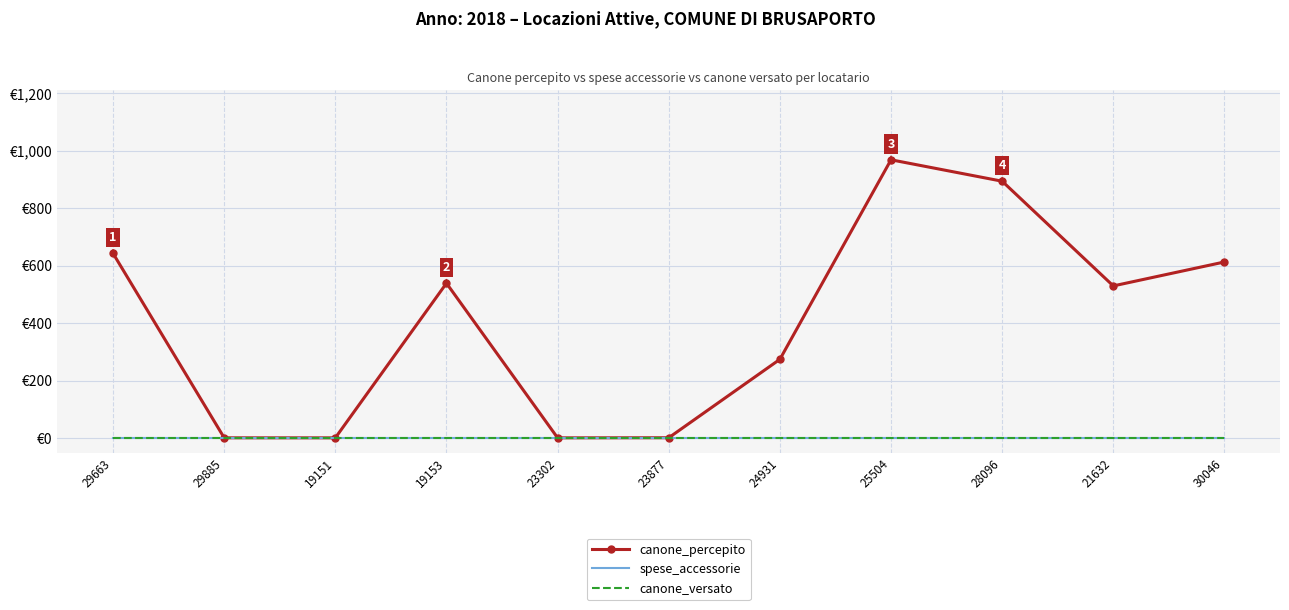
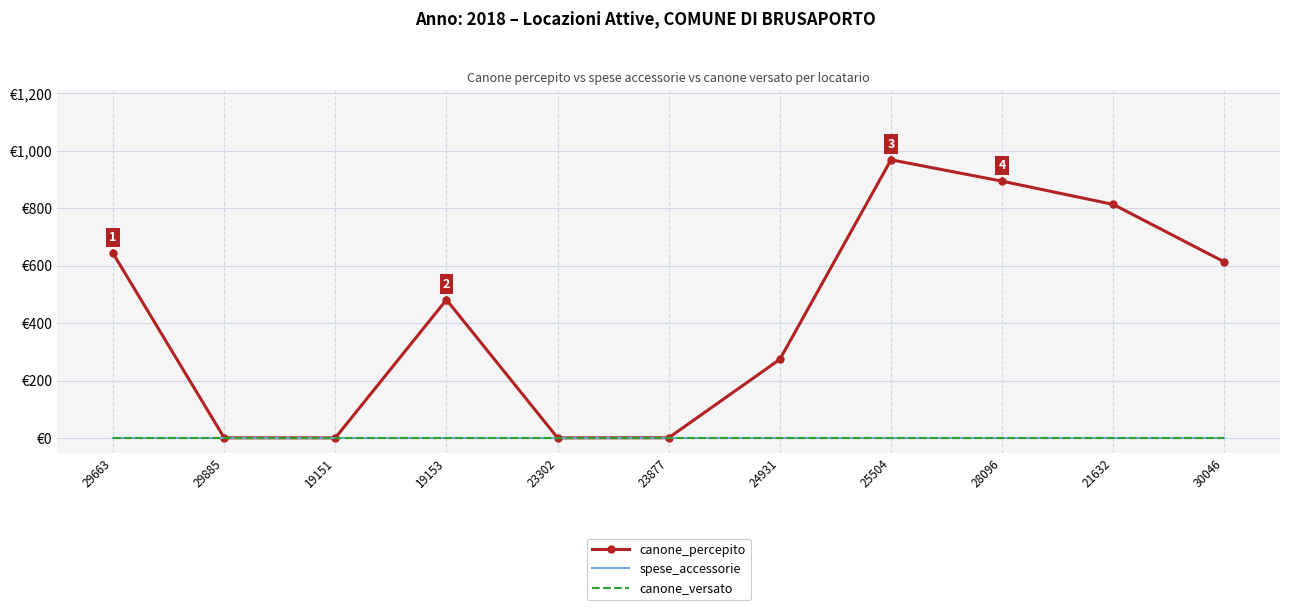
canone_percepito, 19153: €540 -> €480
canone_percepito, 21632: €530 -> €810
